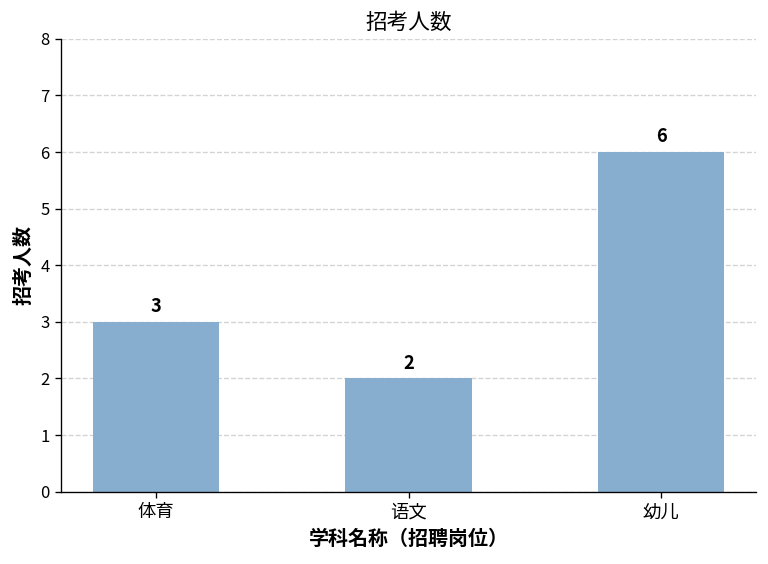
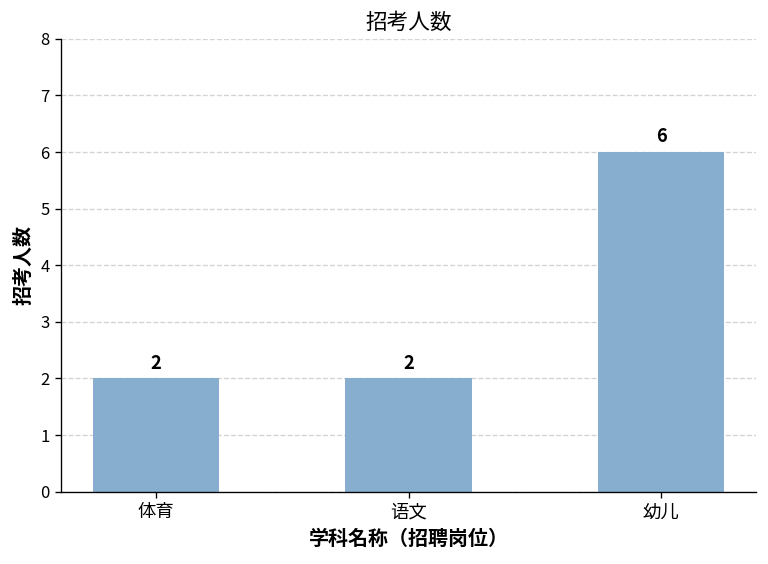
体育: 3 -> 2
